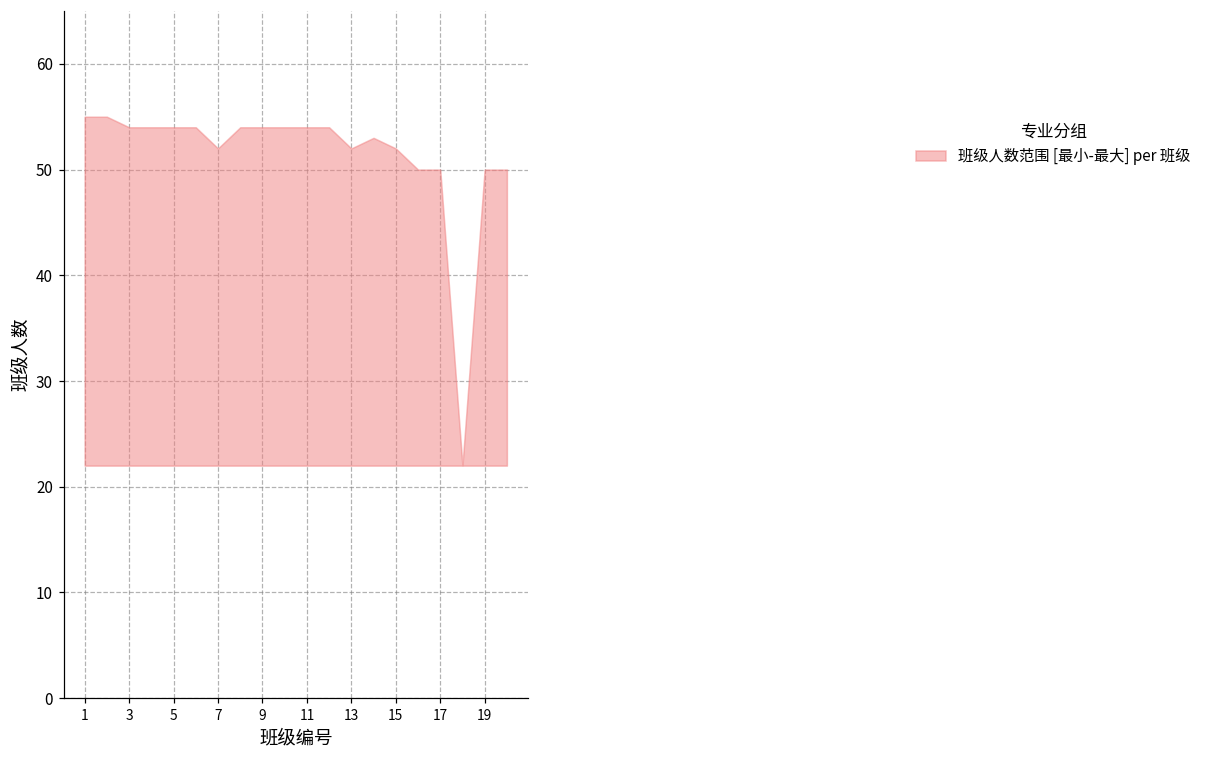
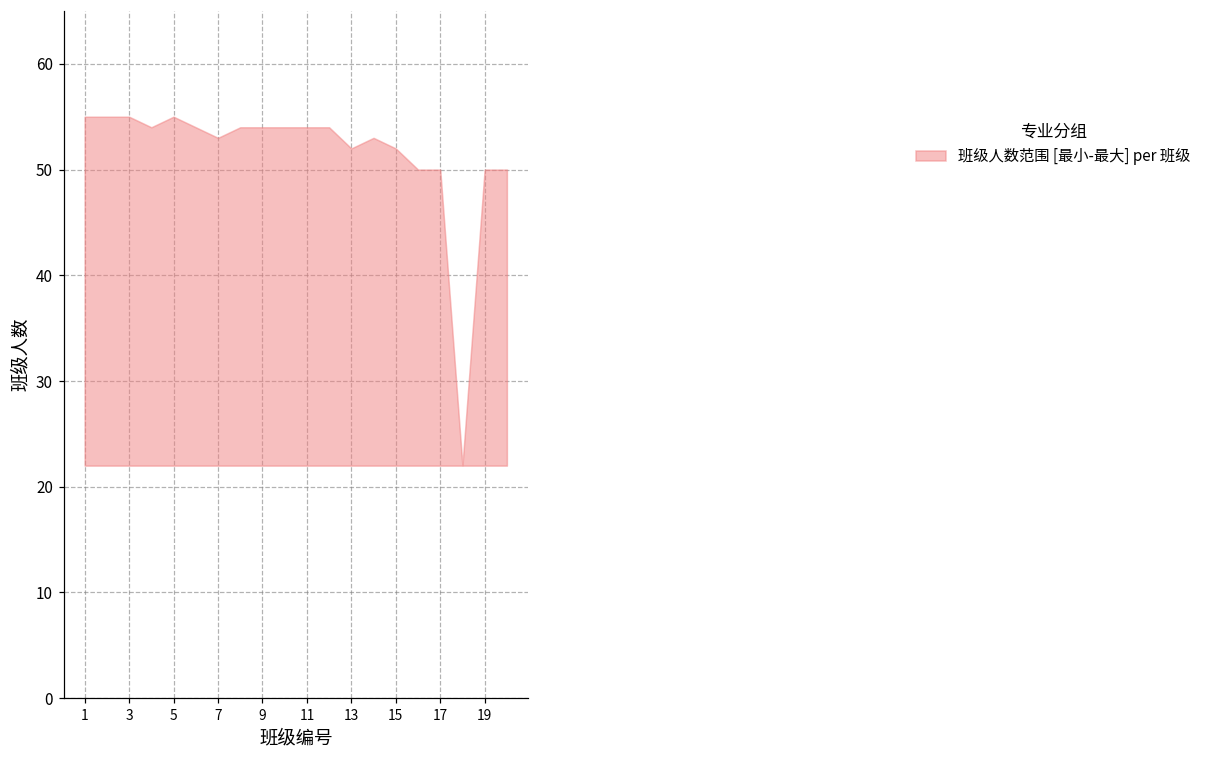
3: 54 -> 55
5: 54 -> 55
7: 52 -> 53
